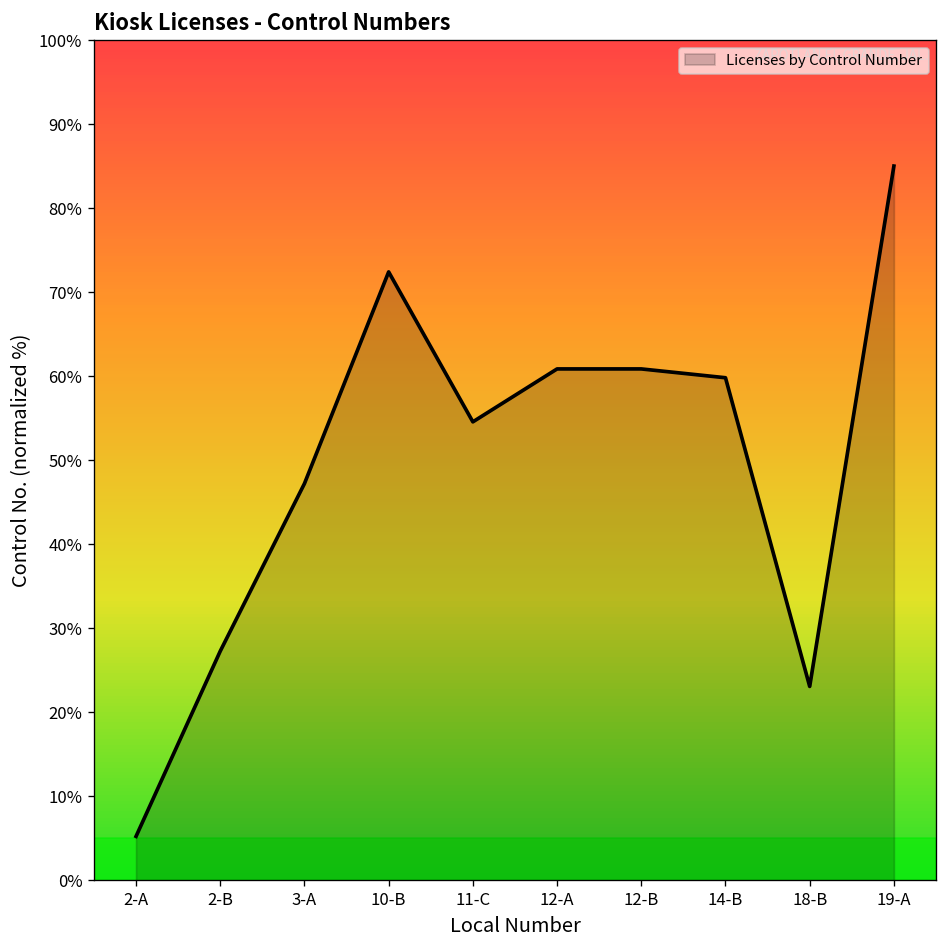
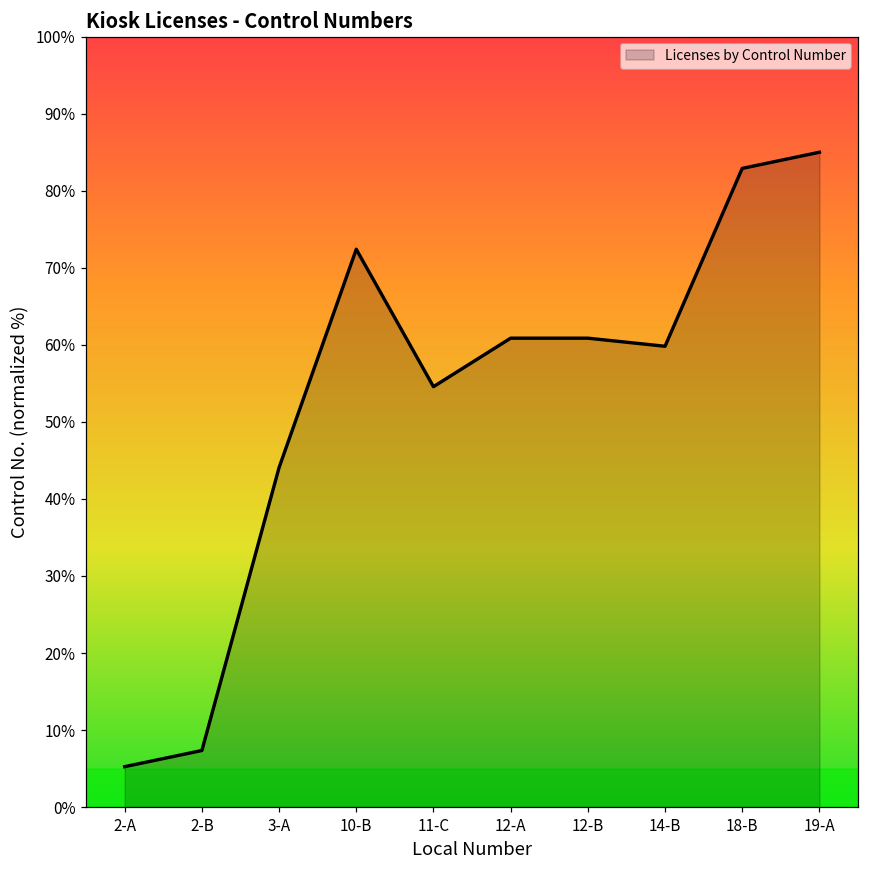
2-B: 27% -> 7%
3-A: 47% -> 44%
18-B: 23% -> 83%
